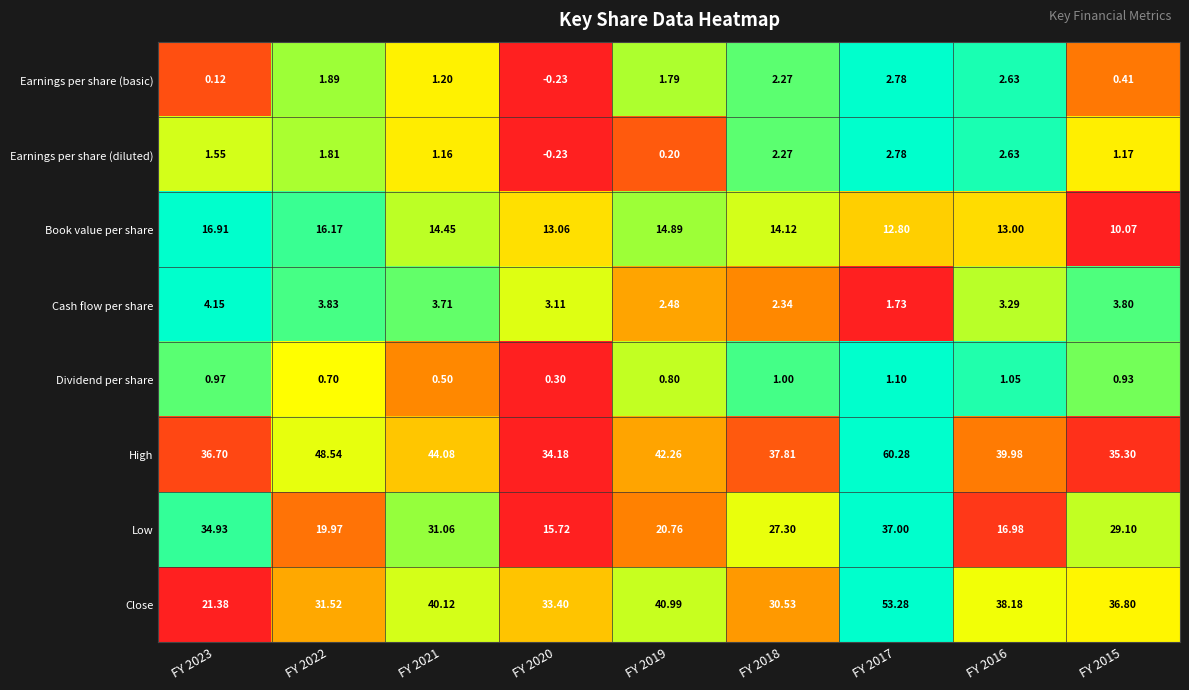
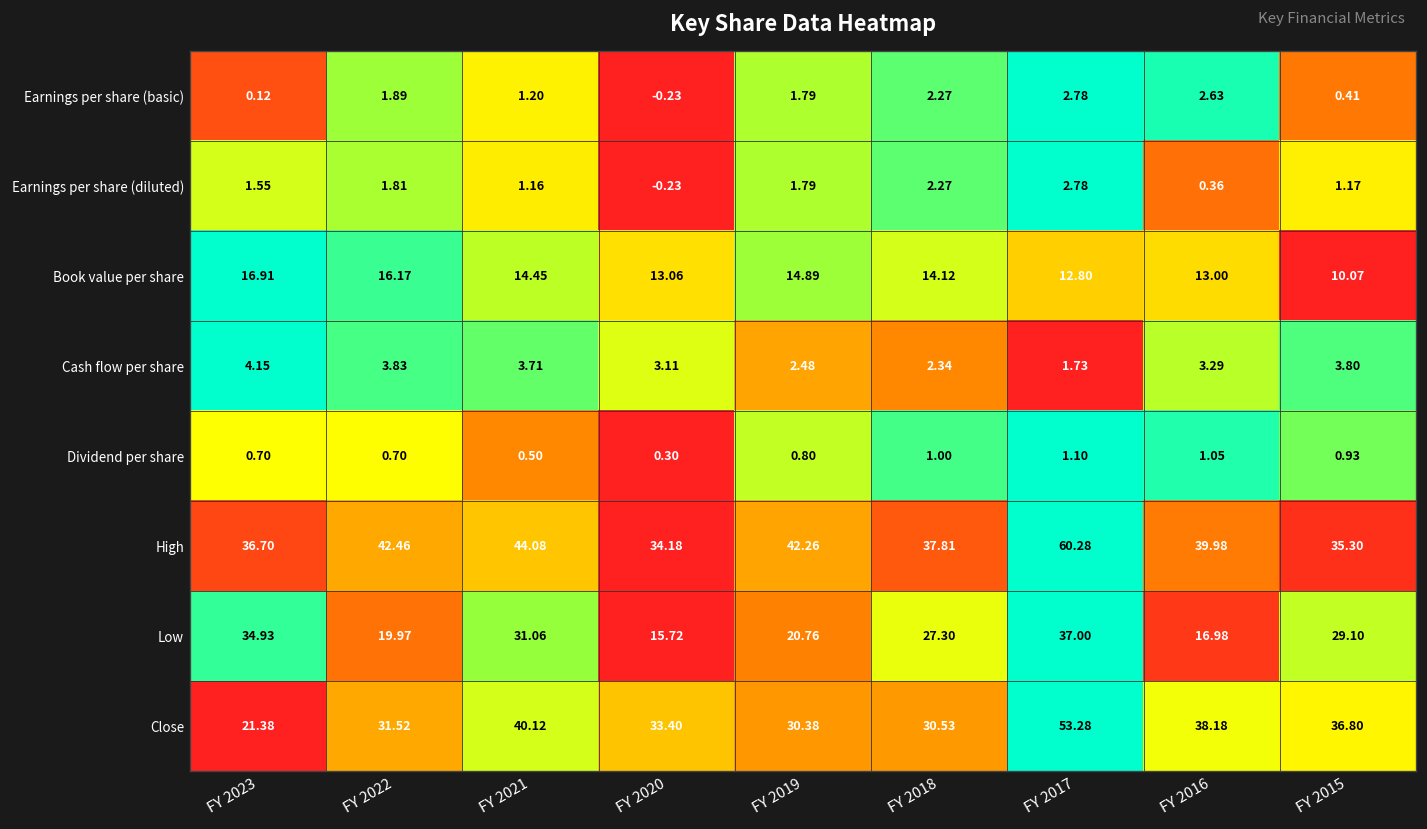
Earnings per share (diluted), FY 2019: 0.20 -> 1.79
Earnings per share (diluted), FY 2016: 2.63 -> 0.36
Dividend per share, FY 2023: 0.97 -> 0.70
High, FY 2022: 48.54 -> 42.46
Close, FY 2019: 40.99 -> 30.38
